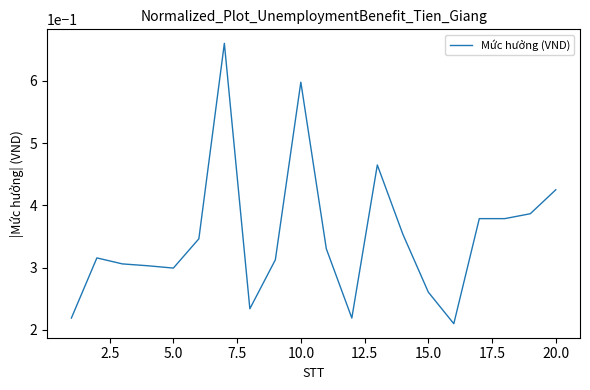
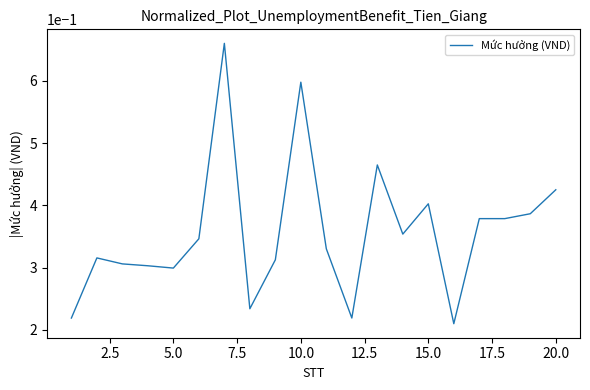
15.0: 0.26 -> 0.40
